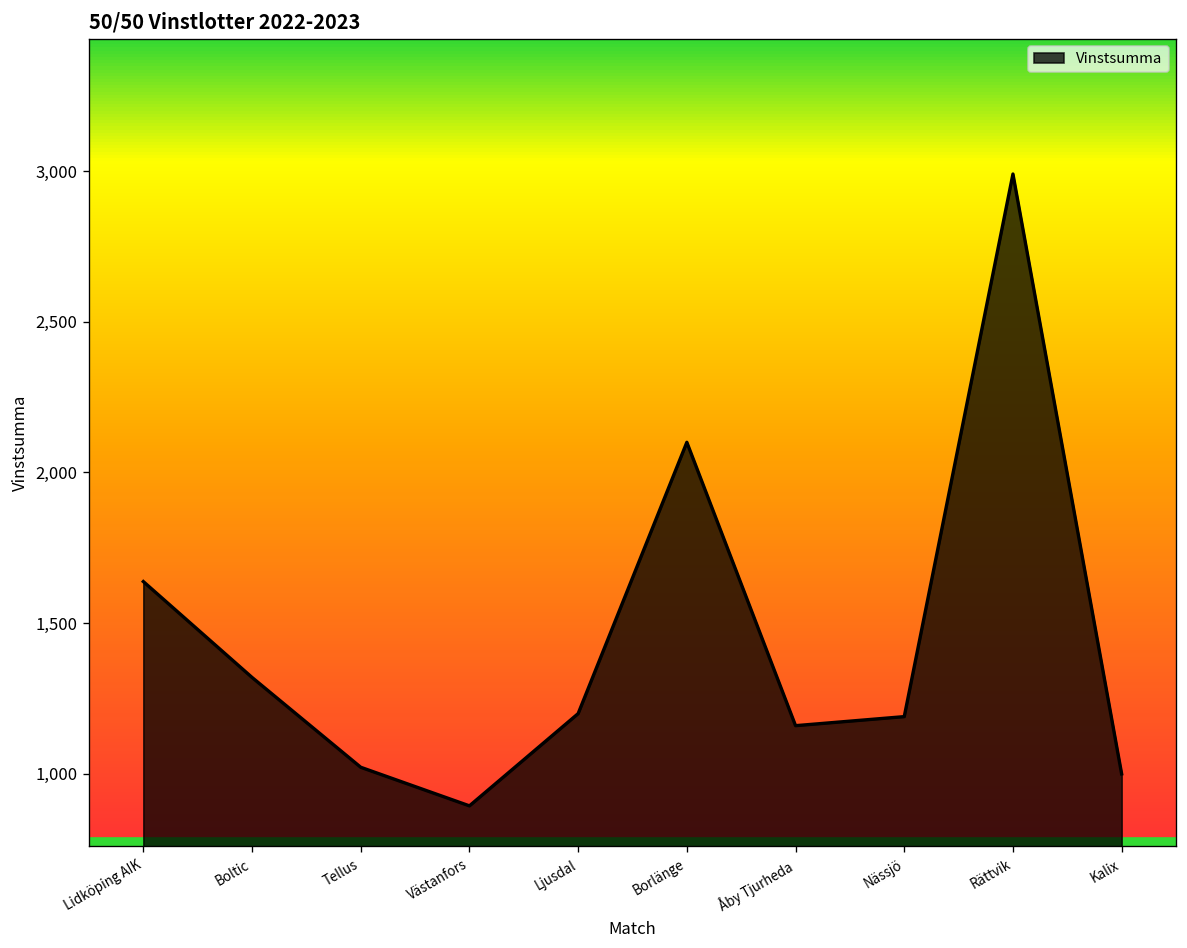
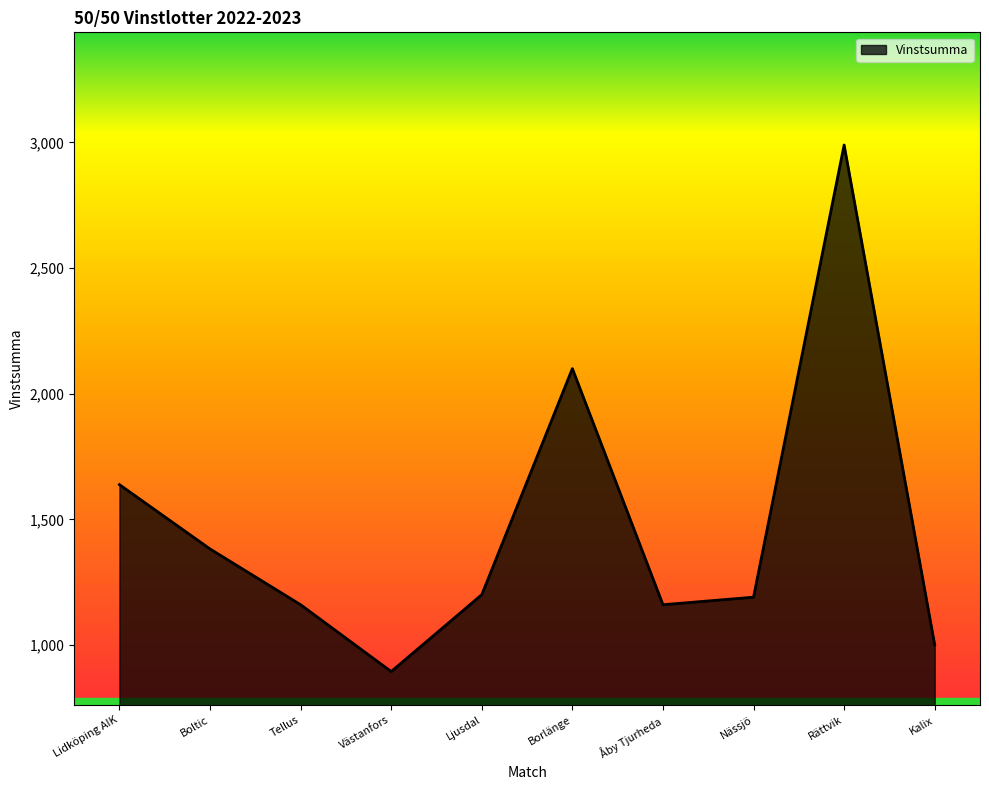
Vinstsumma, Boltic: 1,320 -> 1,380
Vinstsumma, Tellus: 1,020 -> 1,160
